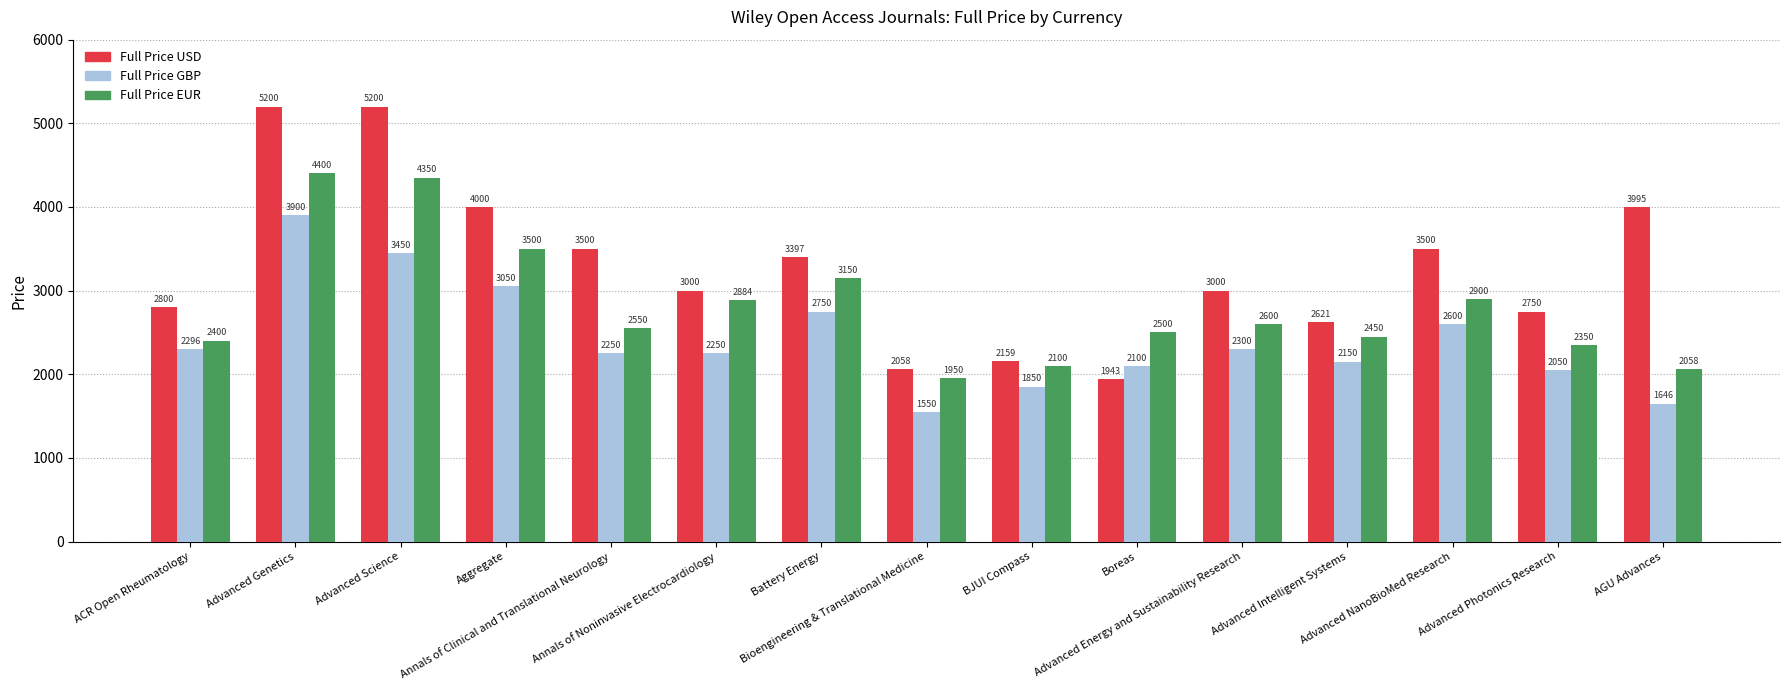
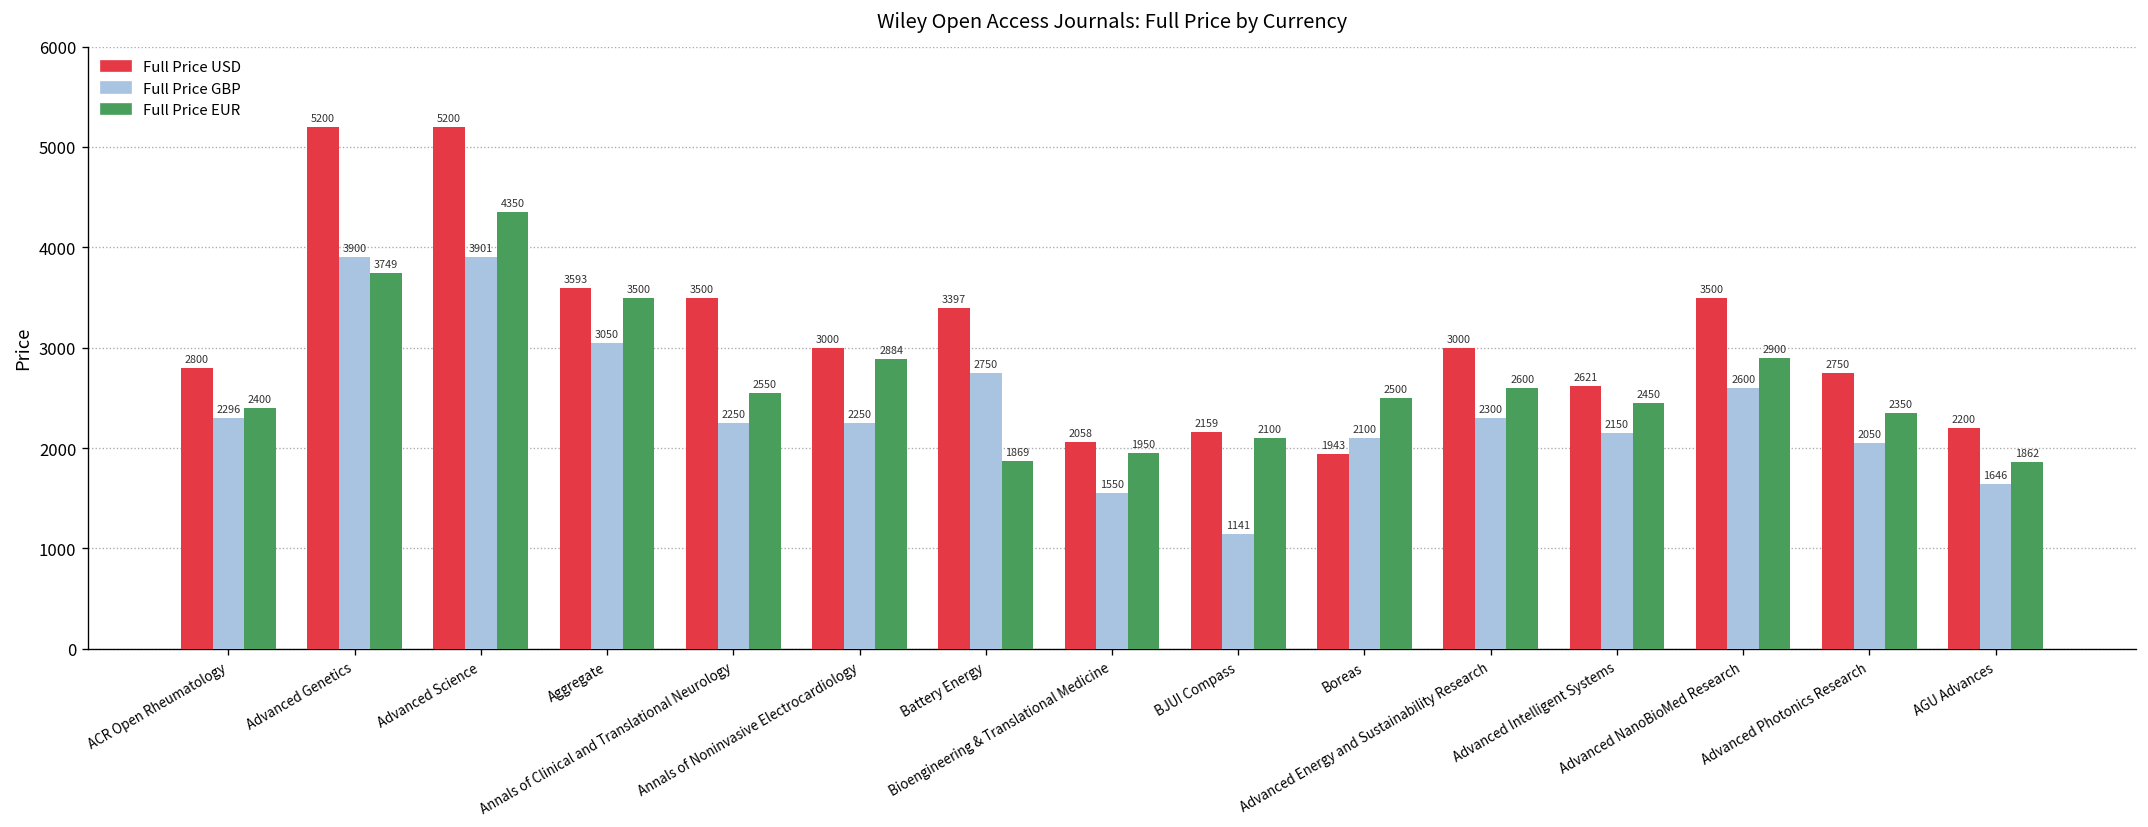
Full Price EUR, Advanced Genetics: 4400 -> 3749
Full Price GBP, Advanced Science: 3450 -> 3901
Full Price USD, Aggregate: 4000 -> 3593
Full Price EUR, Battery Energy: 3150 -> 1869
Full Price GBP, BJUI Compass: 1850 -> 1141
Full Price USD, AGU Advances: 3995 -> 2200
Full Price EUR, AGU Advances: 2058 -> 1862
